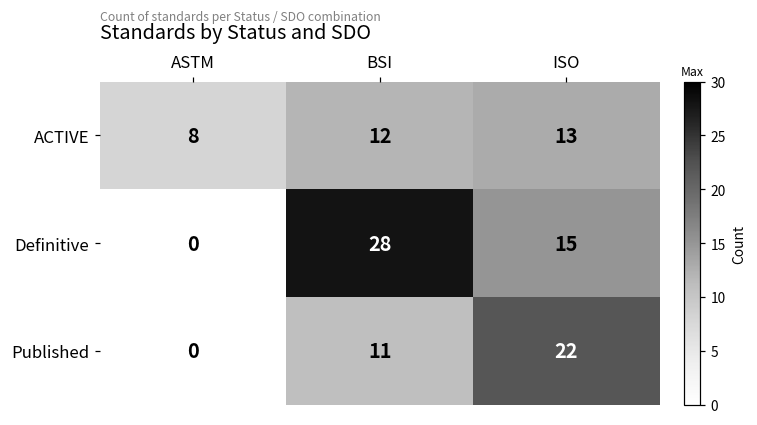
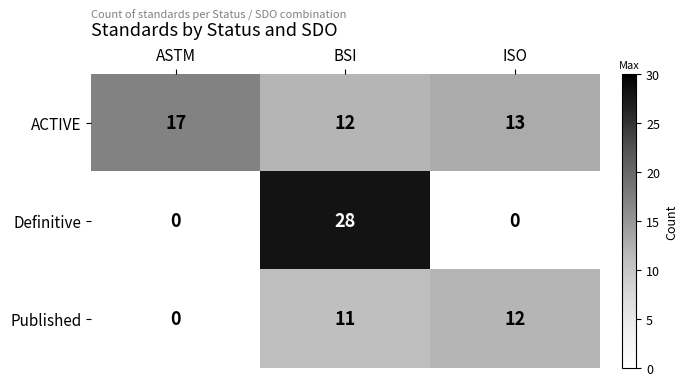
ACTIVE, ASTM: 8 -> 17
Definitive, ISO: 15 -> 0
Published, ISO: 22 -> 12
